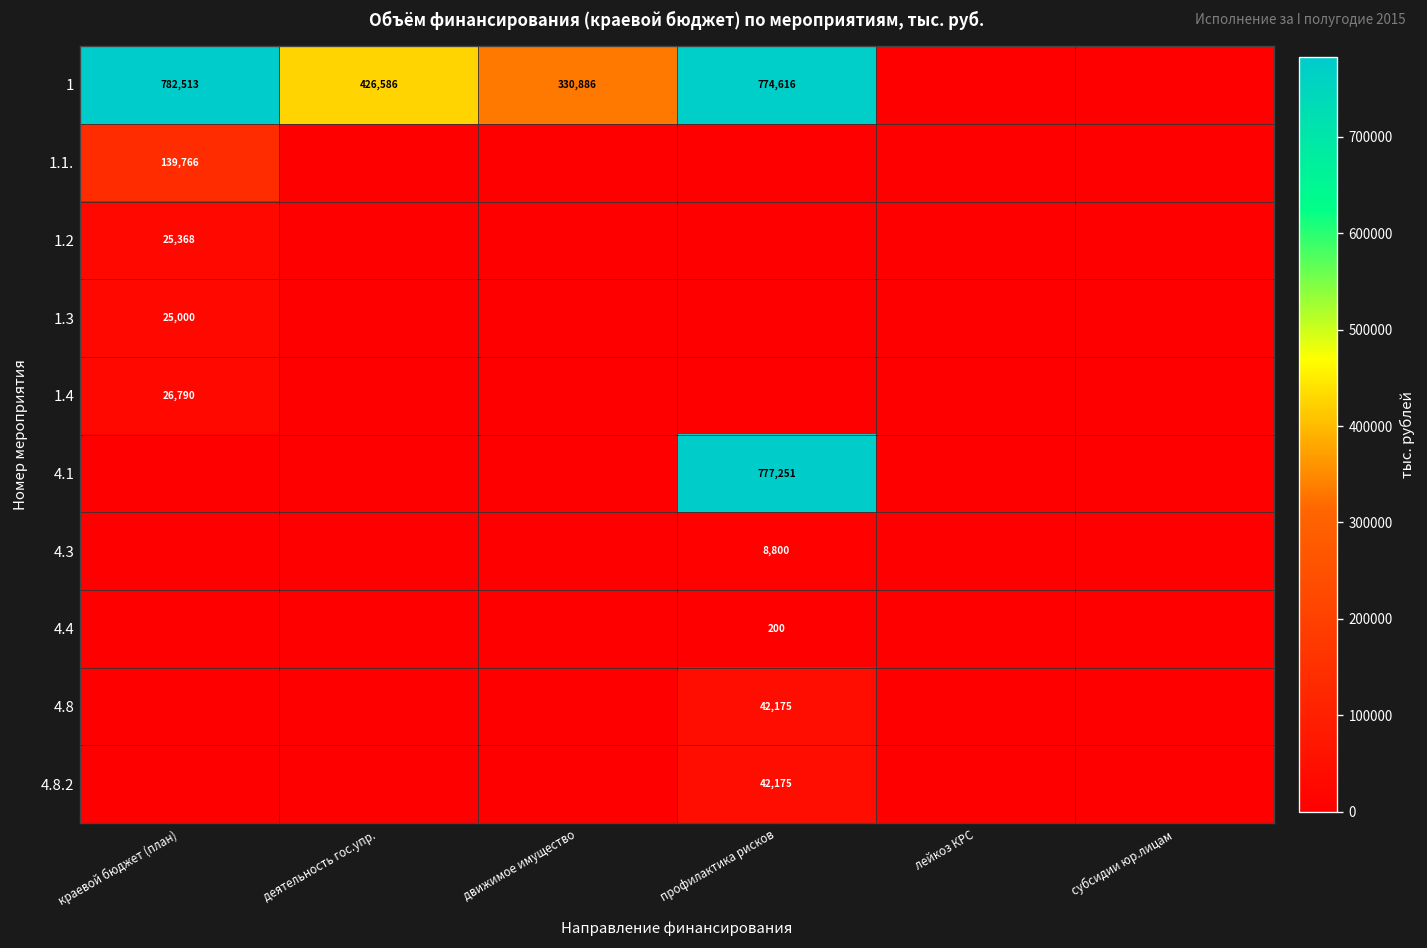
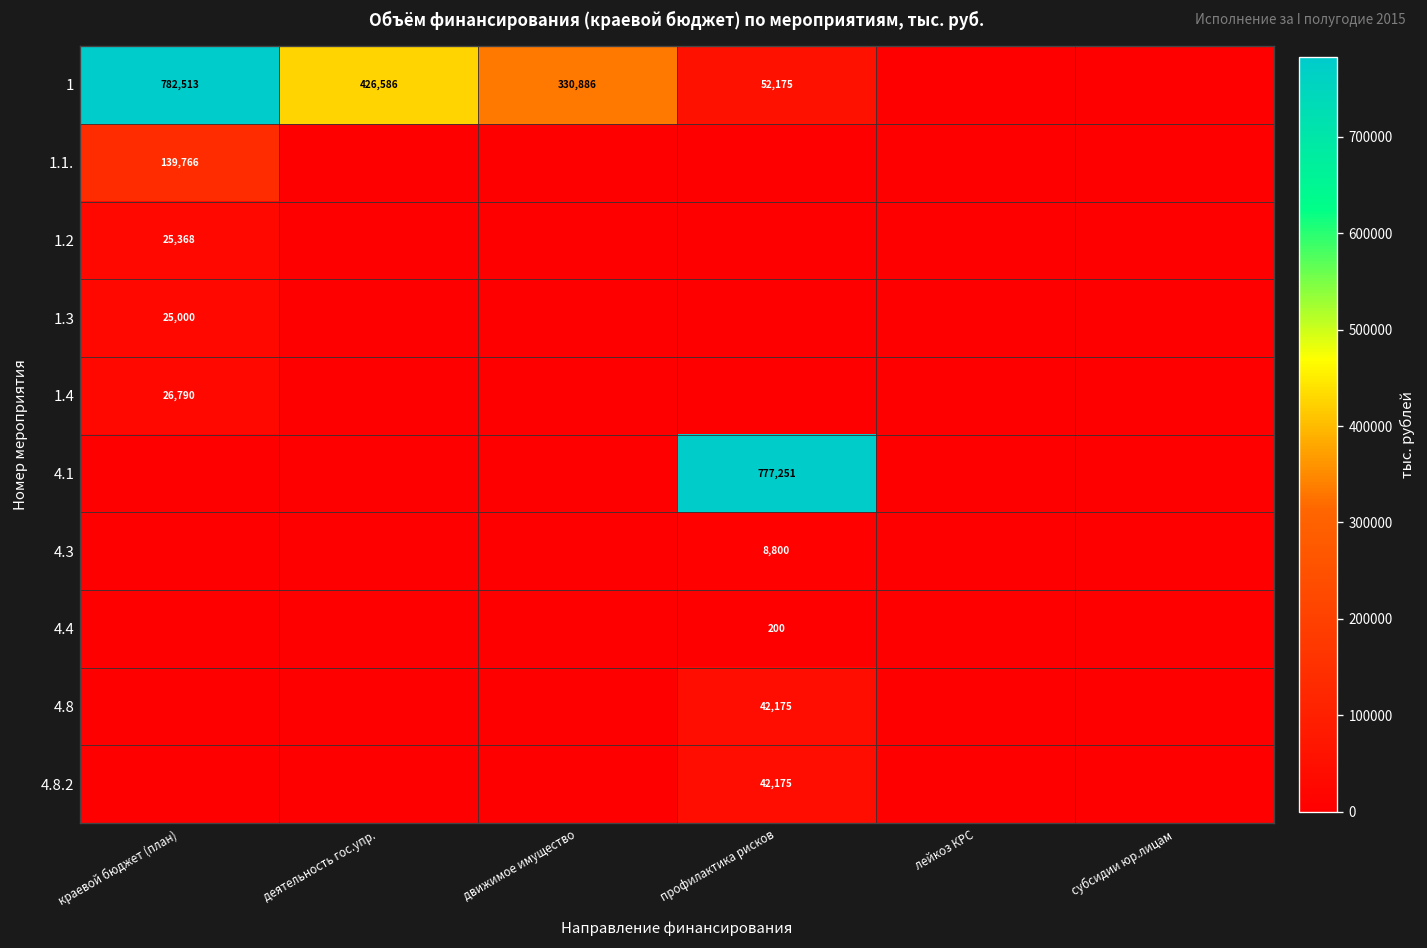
1, профилактика рисков: 774,616 -> 52,175
